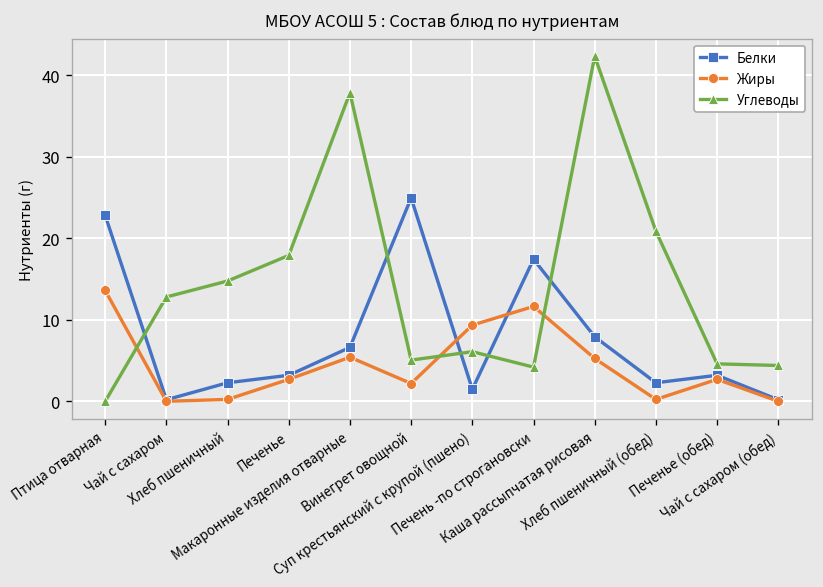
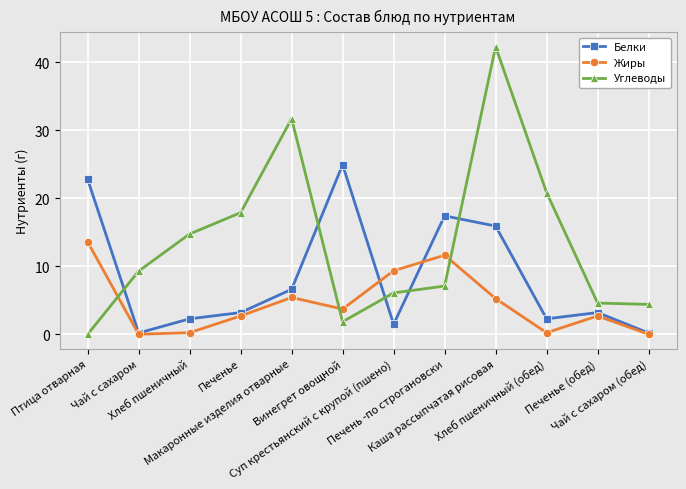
Углеводы, Чай с сахаром: 13 -> 9
Углеводы, Макаронные изделия отварные: 38 -> 32
Жиры, Винегрет овощной: 2 -> 4
Углеводы, Винегрет овощной: 5 -> 2
Углеводы, Печень -по строгановски: 4 -> 7
Белки, Каша рассыпчатая рисовая: 8 -> 16
